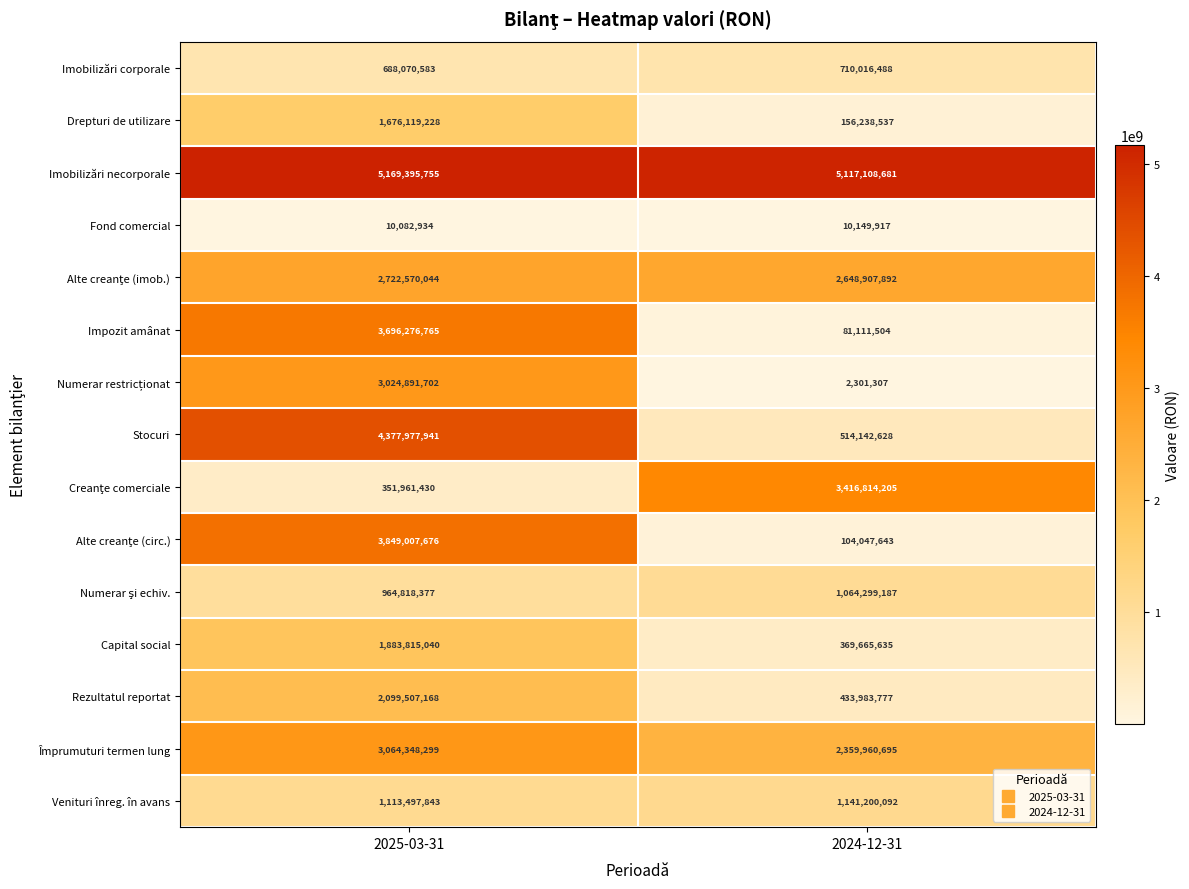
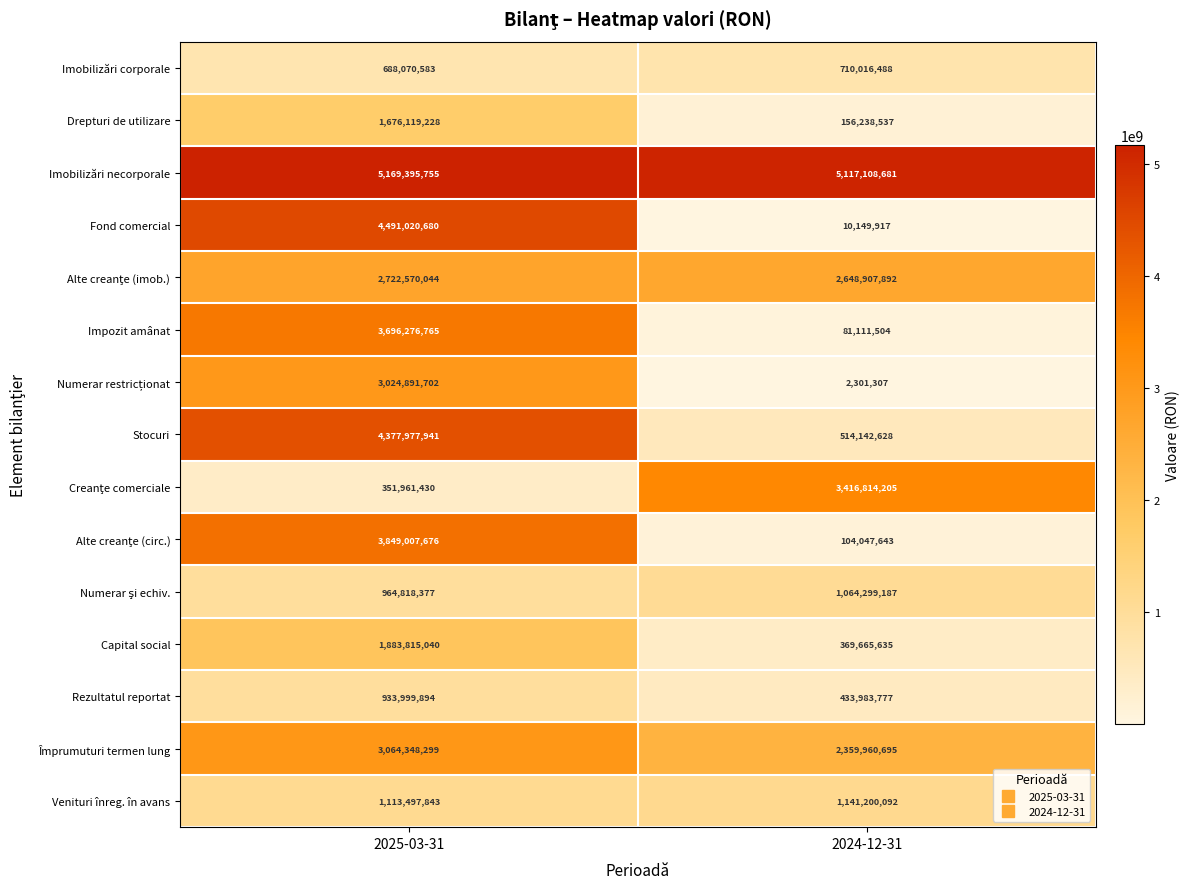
Fond comercial, 2025-03-31: 10,082,934 -> 4,491,020,680
Rezultatul reportat, 2025-03-31: 2,099,507,168 -> 933,999,894
